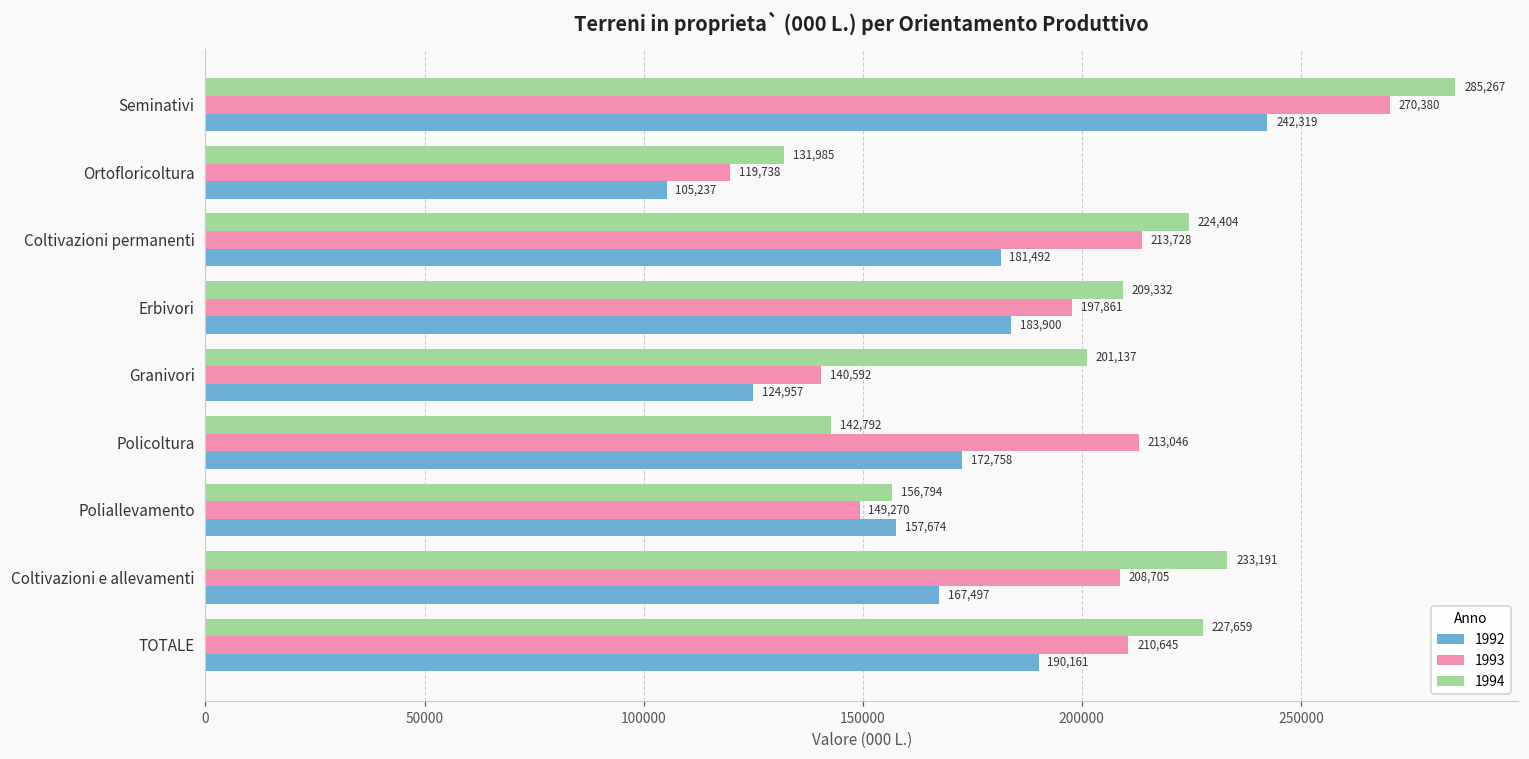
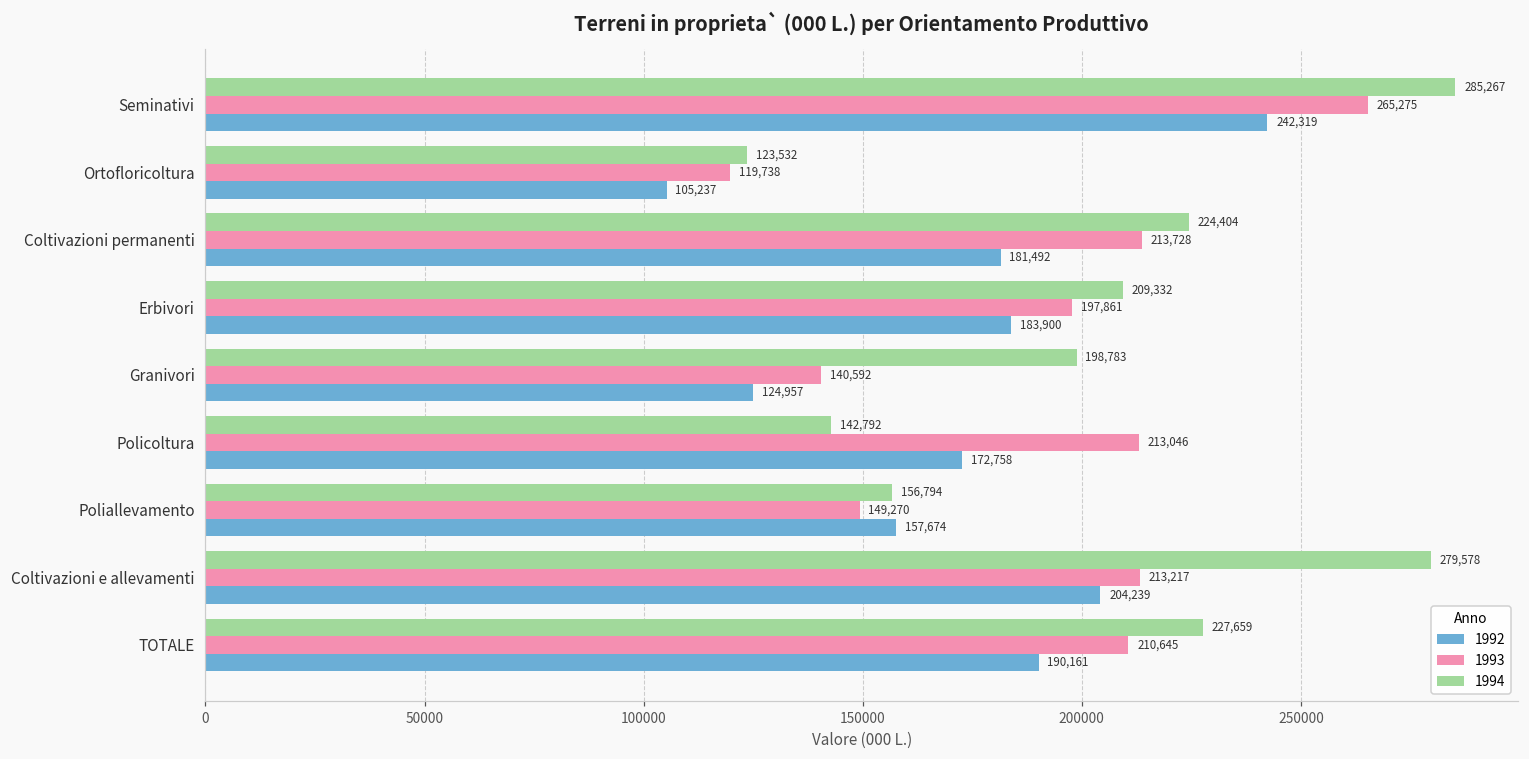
1993, Seminativi: 270,380 -> 265,275
1994, Ortofloricoltura: 131,985 -> 123,532
1994, Granivori: 201,137 -> 198,783
1994, Coltivazioni e allevamenti: 233,191 -> 279,578
1993, Coltivazioni e allevamenti: 208,705 -> 213,217
1992, Coltivazioni e allevamenti: 167,497 -> 204,239
